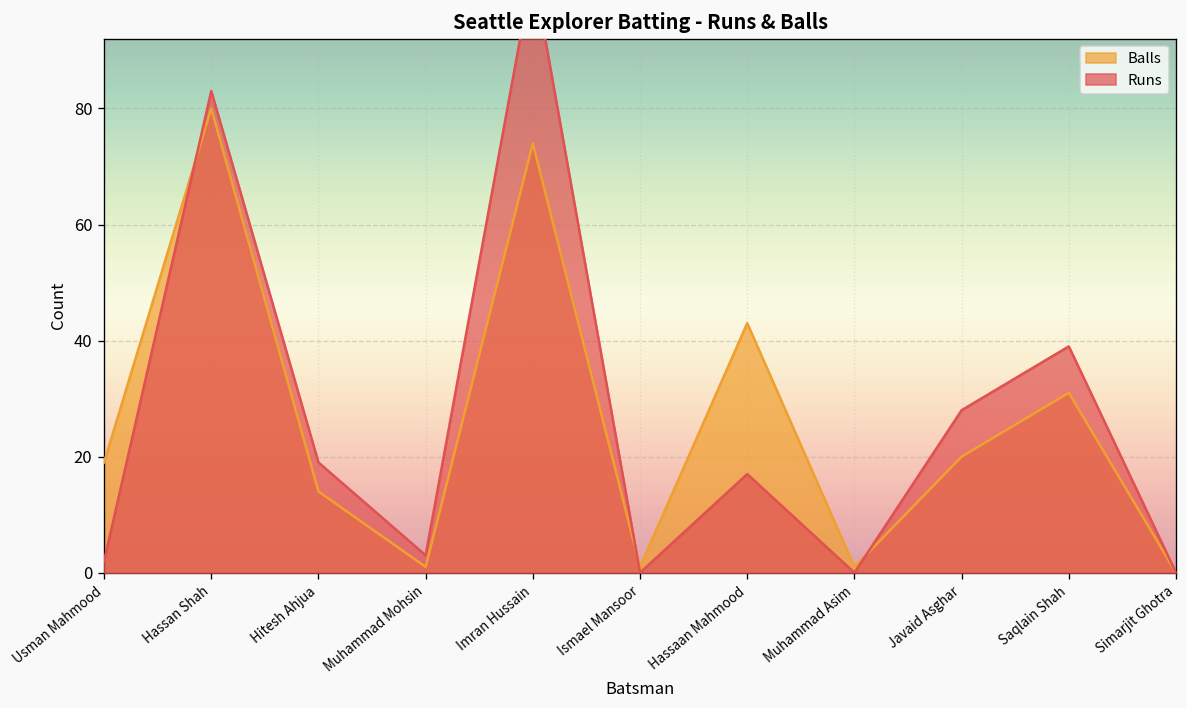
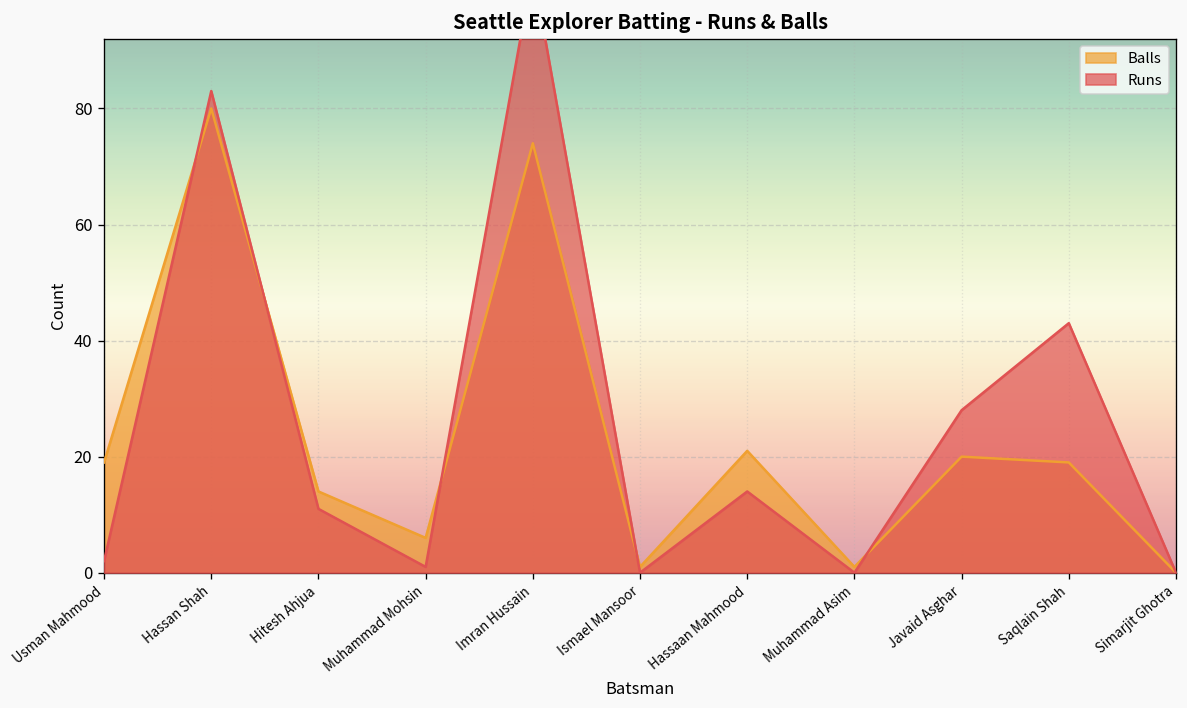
Runs, Hitesh Ahjua: 19 -> 11
Balls, Muhammad Mohsin: 1 -> 6
Runs, Muhammad Mohsin: 3 -> 1
Balls, Hassaan Mahmood: 43 -> 21
Runs, Hassaan Mahmood: 17 -> 14
Balls, Saqlain Shah: 31 -> 19
Runs, Saqlain Shah: 39 -> 43
